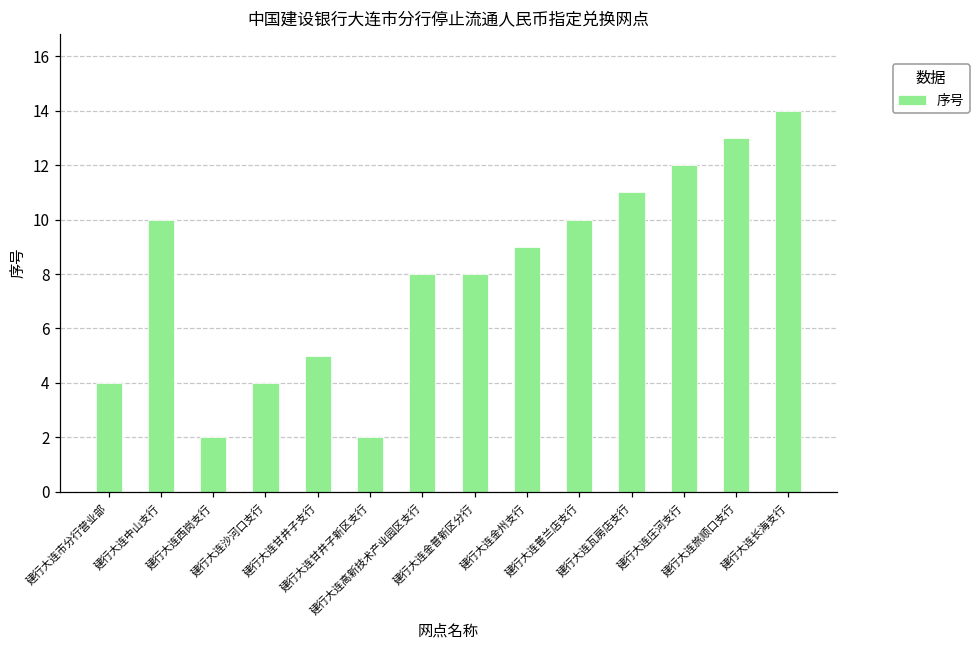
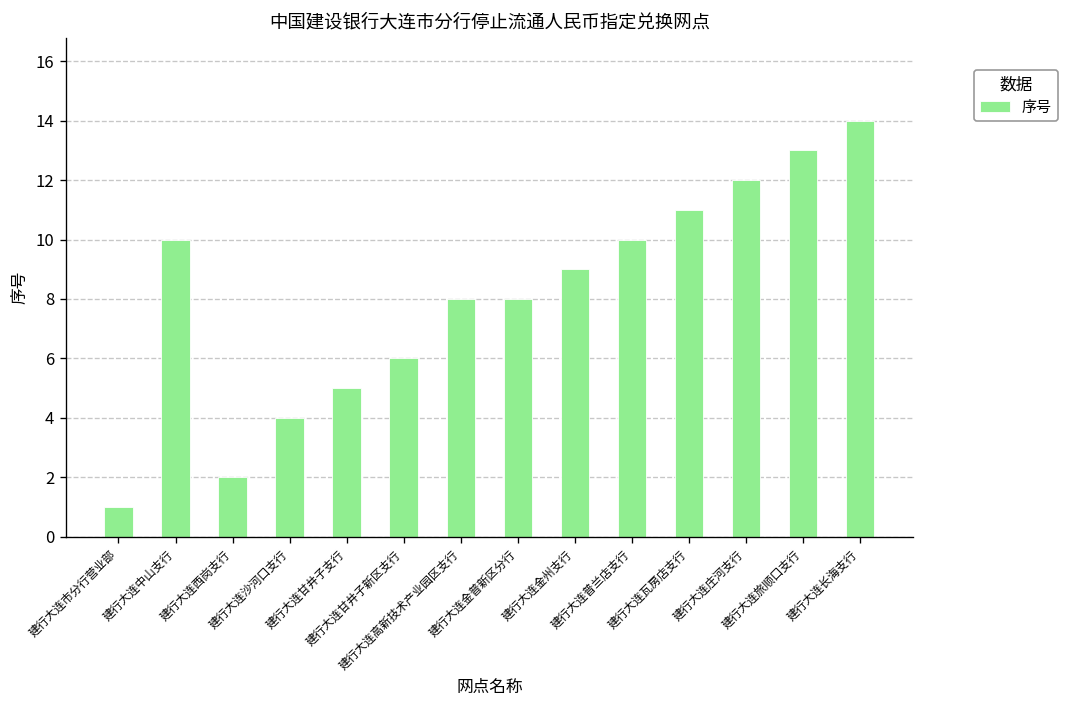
建行大连市分行营业部: 4 -> 1
建行大连甘井子新区支行: 2 -> 6
